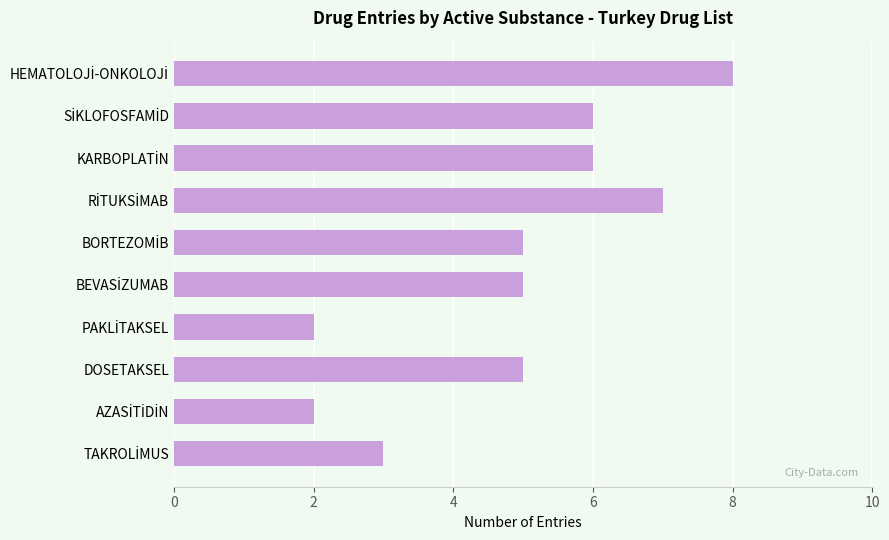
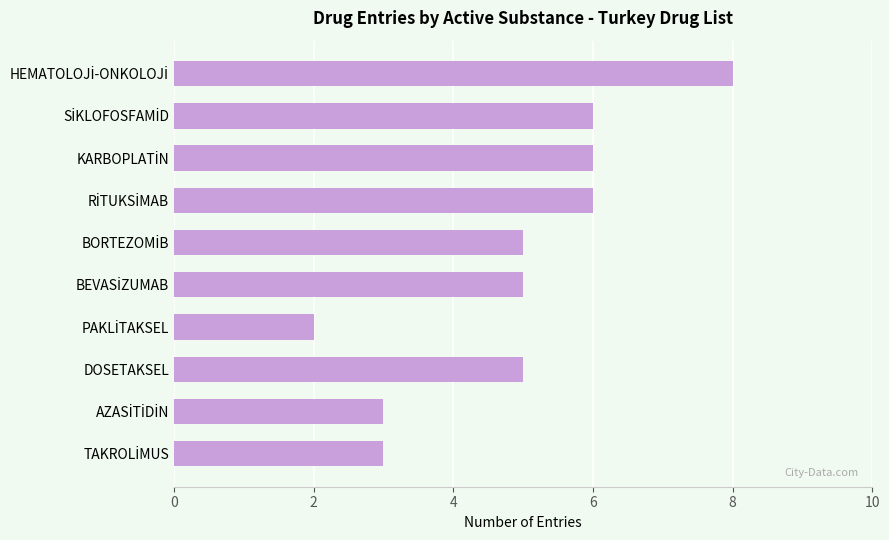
RİTUKSİMAB: 7 -> 6
AZASİTİDİN: 2 -> 3
